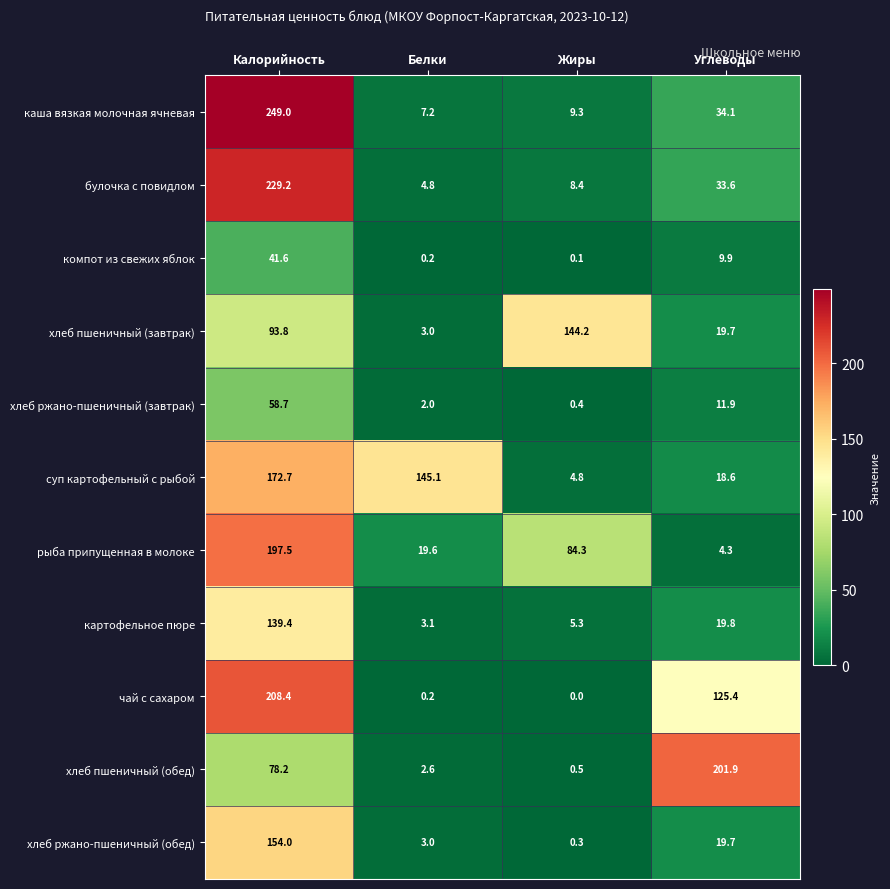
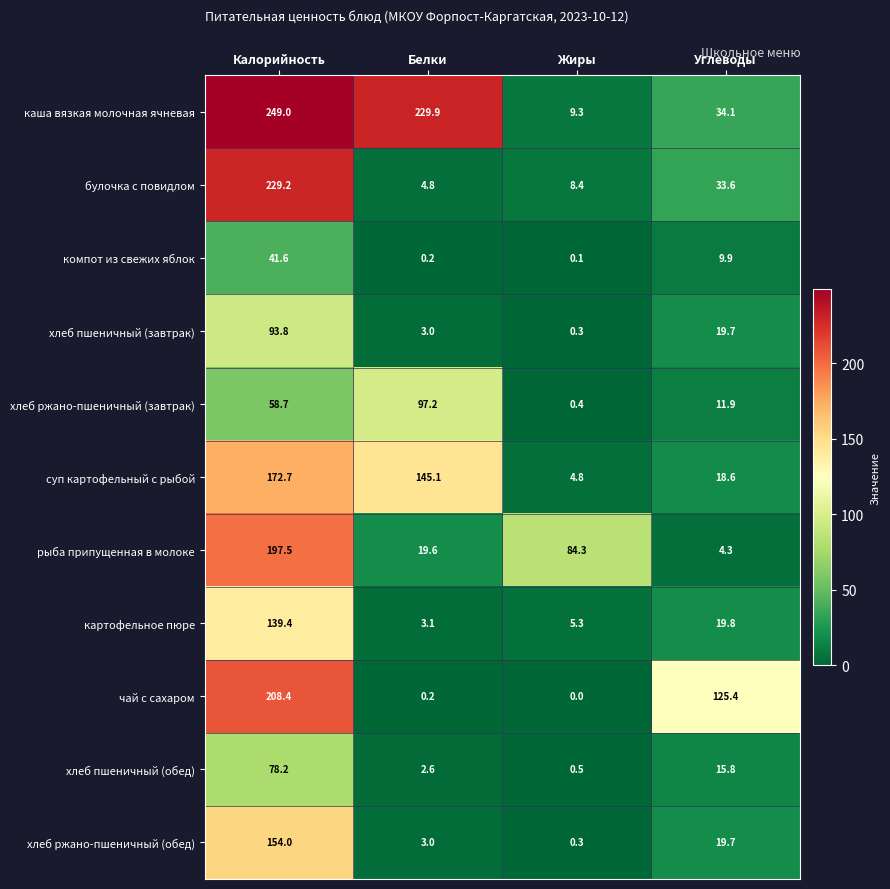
каша вязкая молочная ячневая, Белки: 7.2 -> 229.9
хлеб пшеничный (завтрак), Жиры: 144.2 -> 0.3
хлеб ржано-пшеничный (завтрак), Белки: 2.0 -> 97.2
хлеб пшеничный (обед), Углеводы: 201.9 -> 15.8
